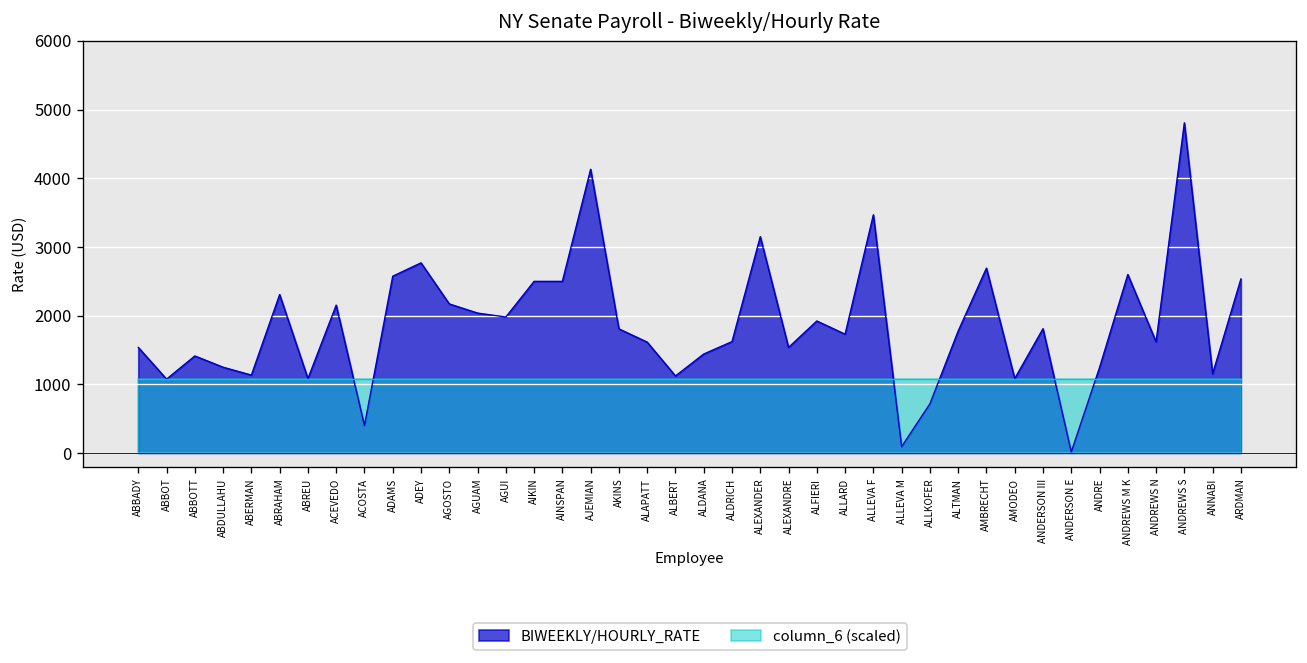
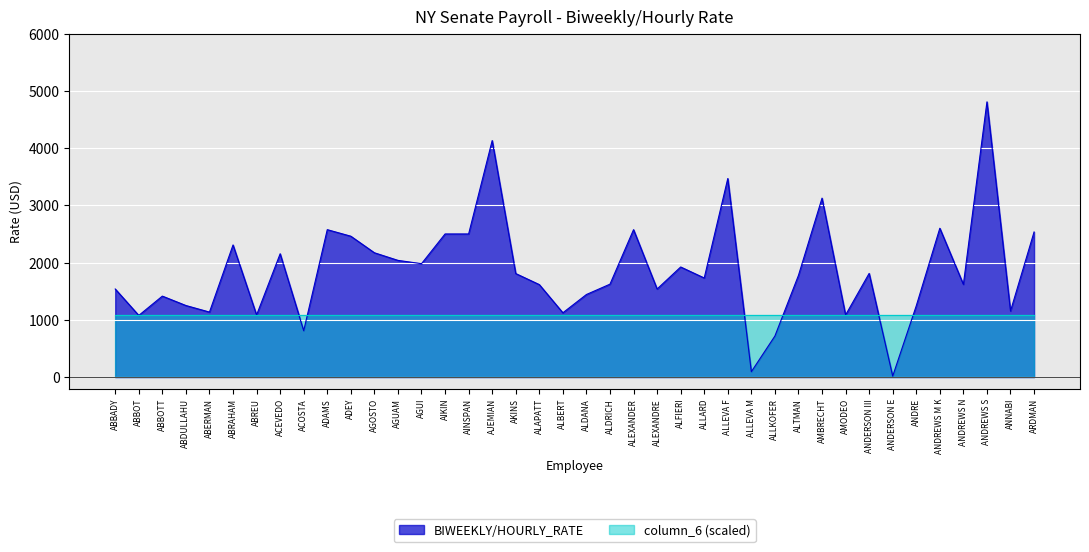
BIWEEKLY/HOURLY_RATE, ACOSTA: 400 -> 800
BIWEEKLY/HOURLY_RATE, ADEY: 2800 -> 2500
BIWEEKLY/HOURLY_RATE, ALEXANDER: 3200 -> 2600
BIWEEKLY/HOURLY_RATE, AMBRECHT: 2700 -> 3100
